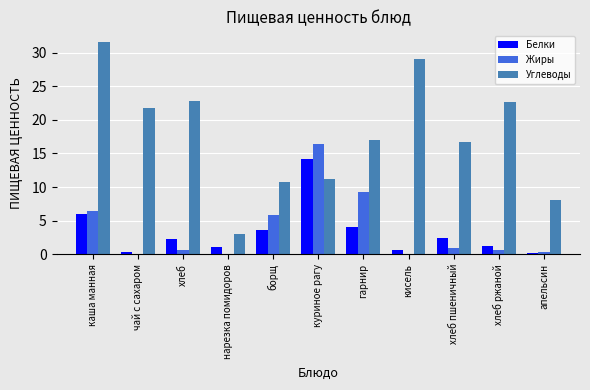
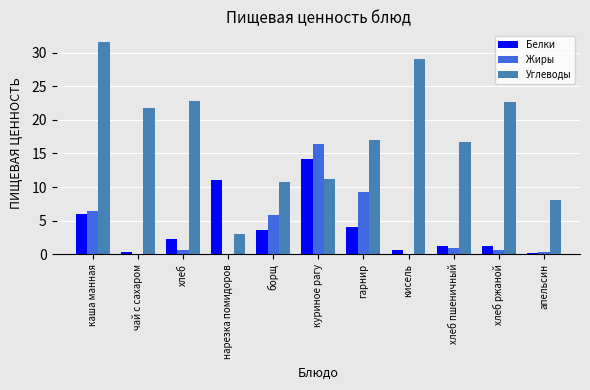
Белки, нарезка помидоров: 1 -> 11
Белки, хлеб пшеничный: 2 -> 1
